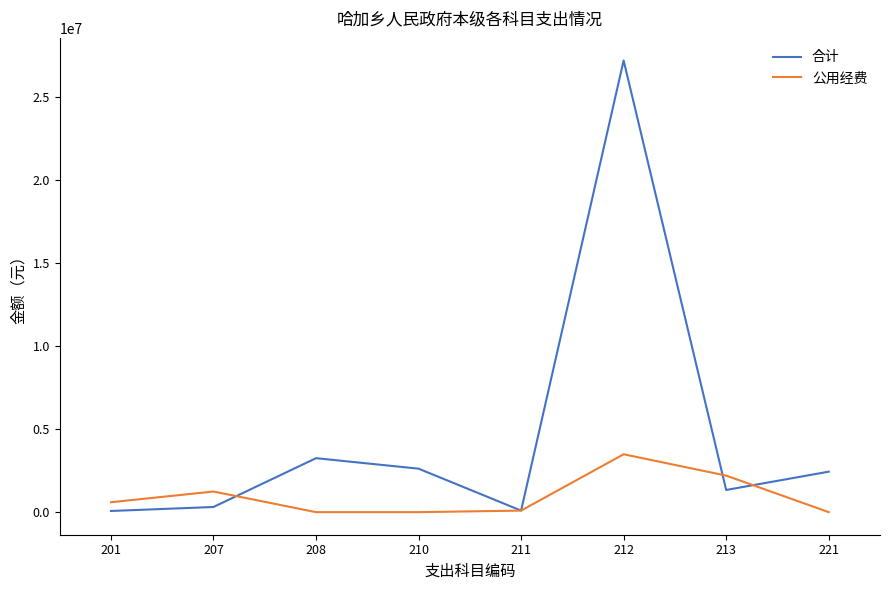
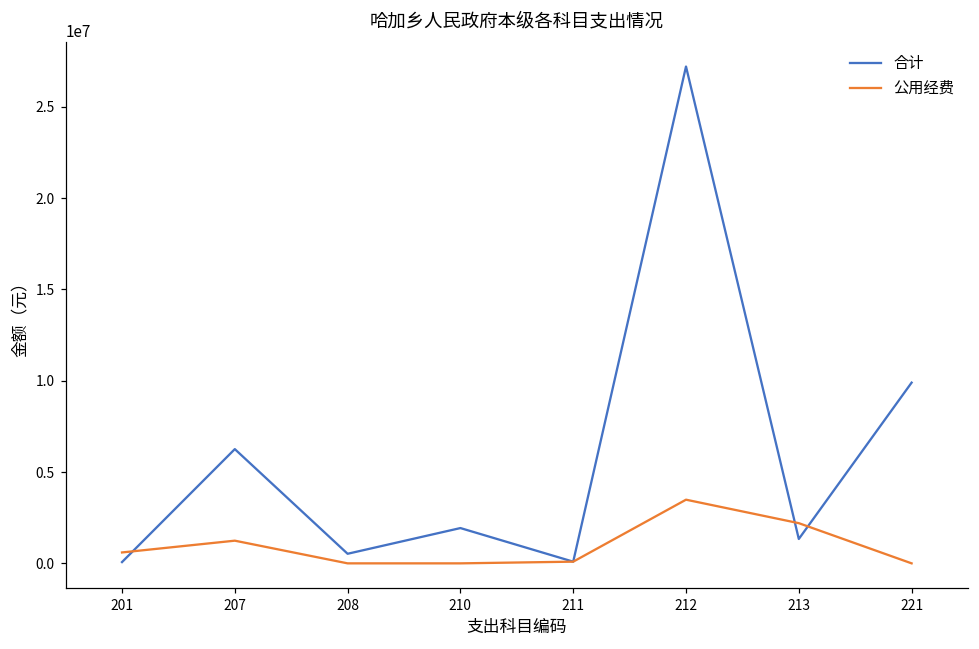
合计, 207: 300000 -> 6300000
合计, 208: 3200000 -> 500000
合计, 210: 2600000 -> 1900000
合计, 221: 2400000 -> 9900000
